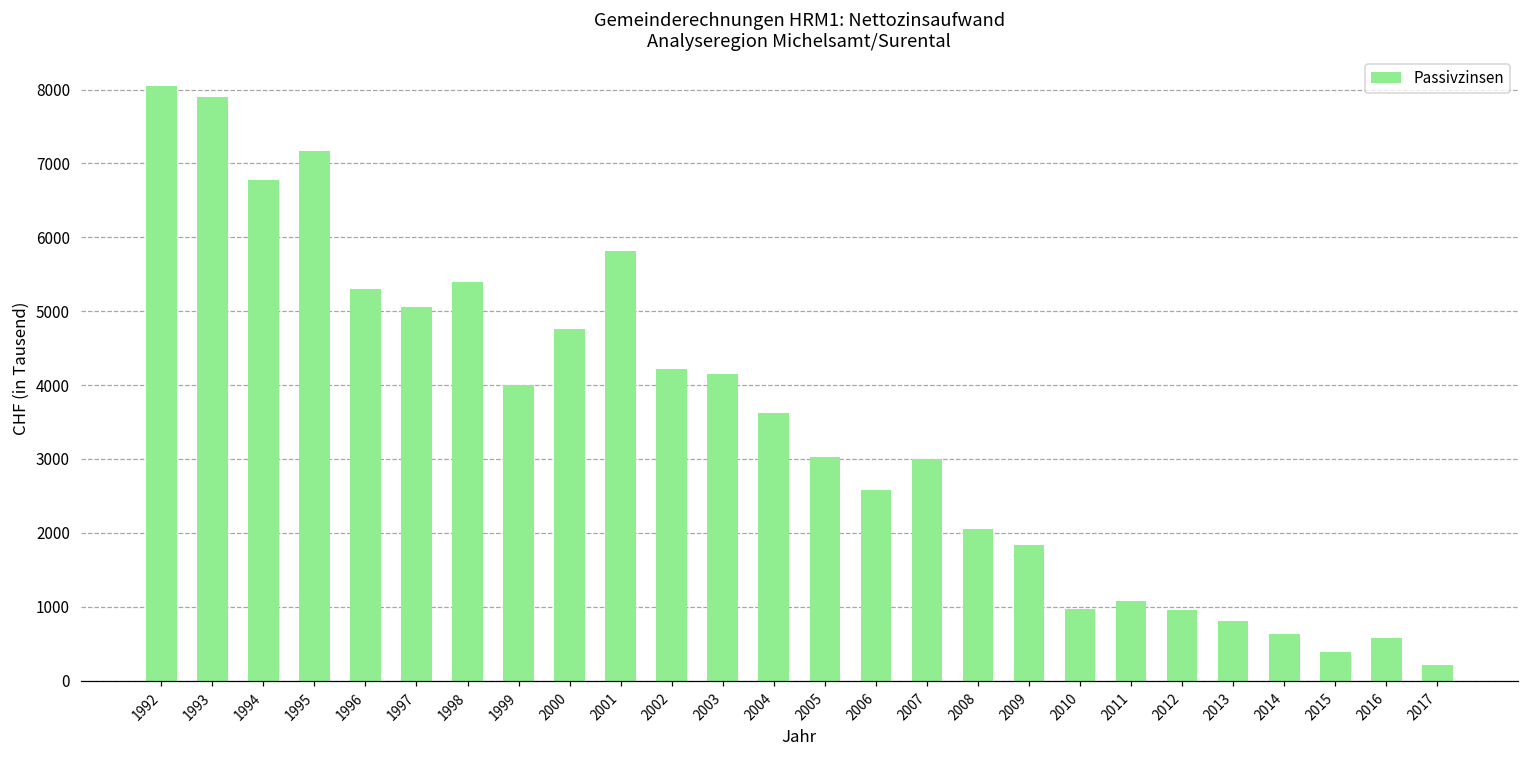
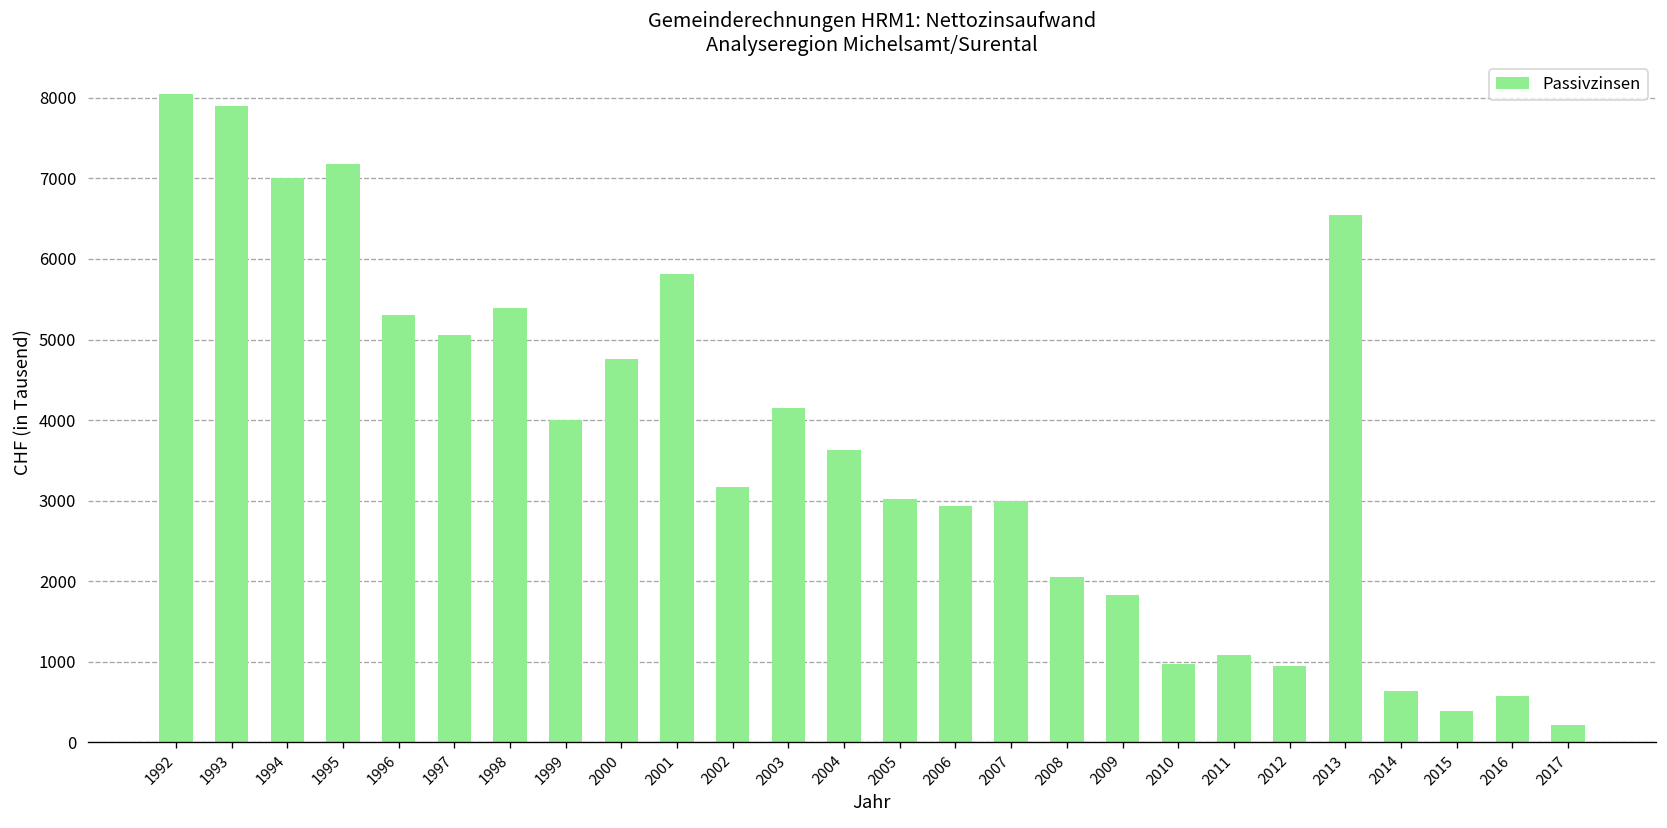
1994: 6800 -> 7000
2002: 4200 -> 3200
2006: 2600 -> 2900
2013: 800 -> 6500
